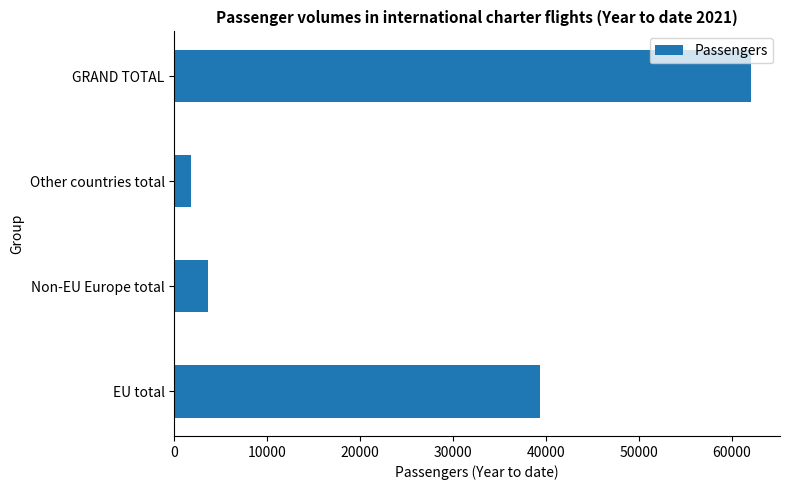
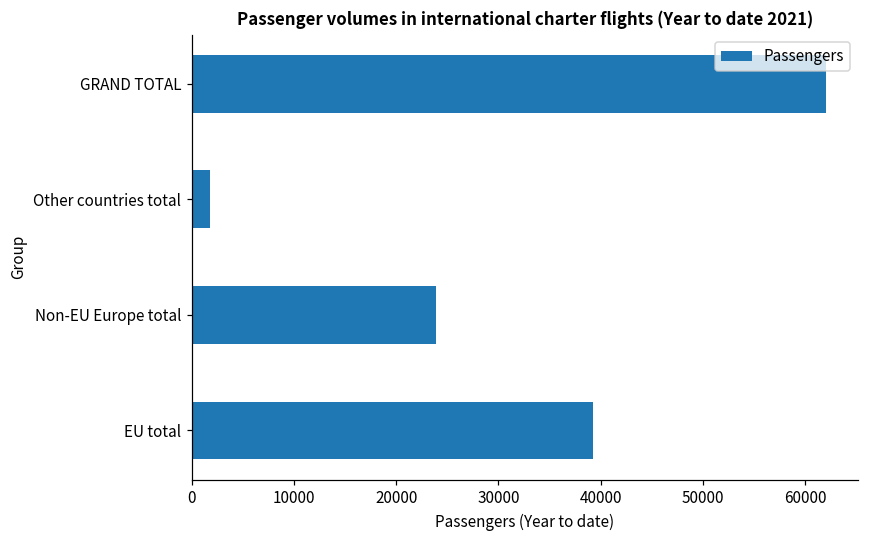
Non-EU Europe total: 4000 -> 24000
